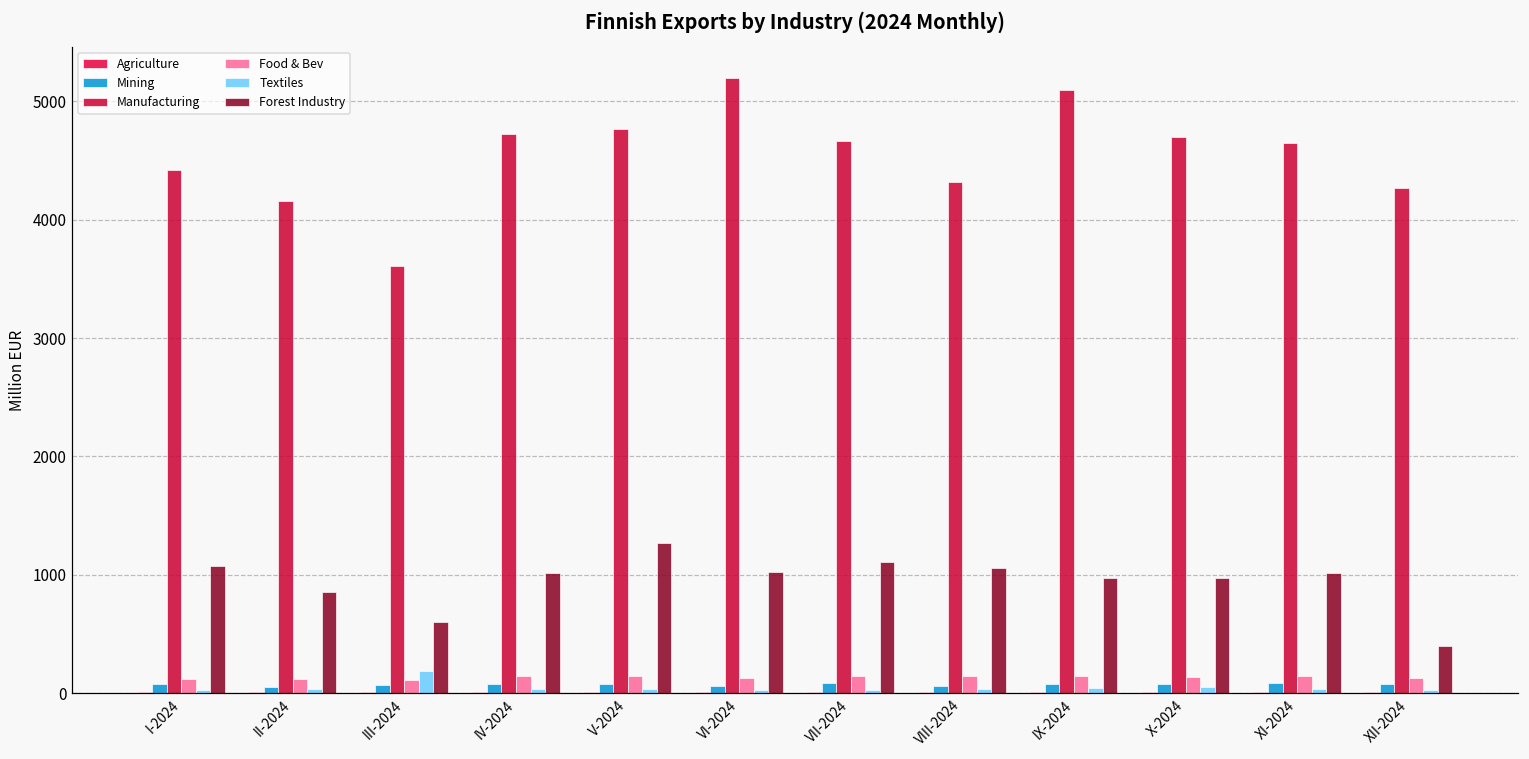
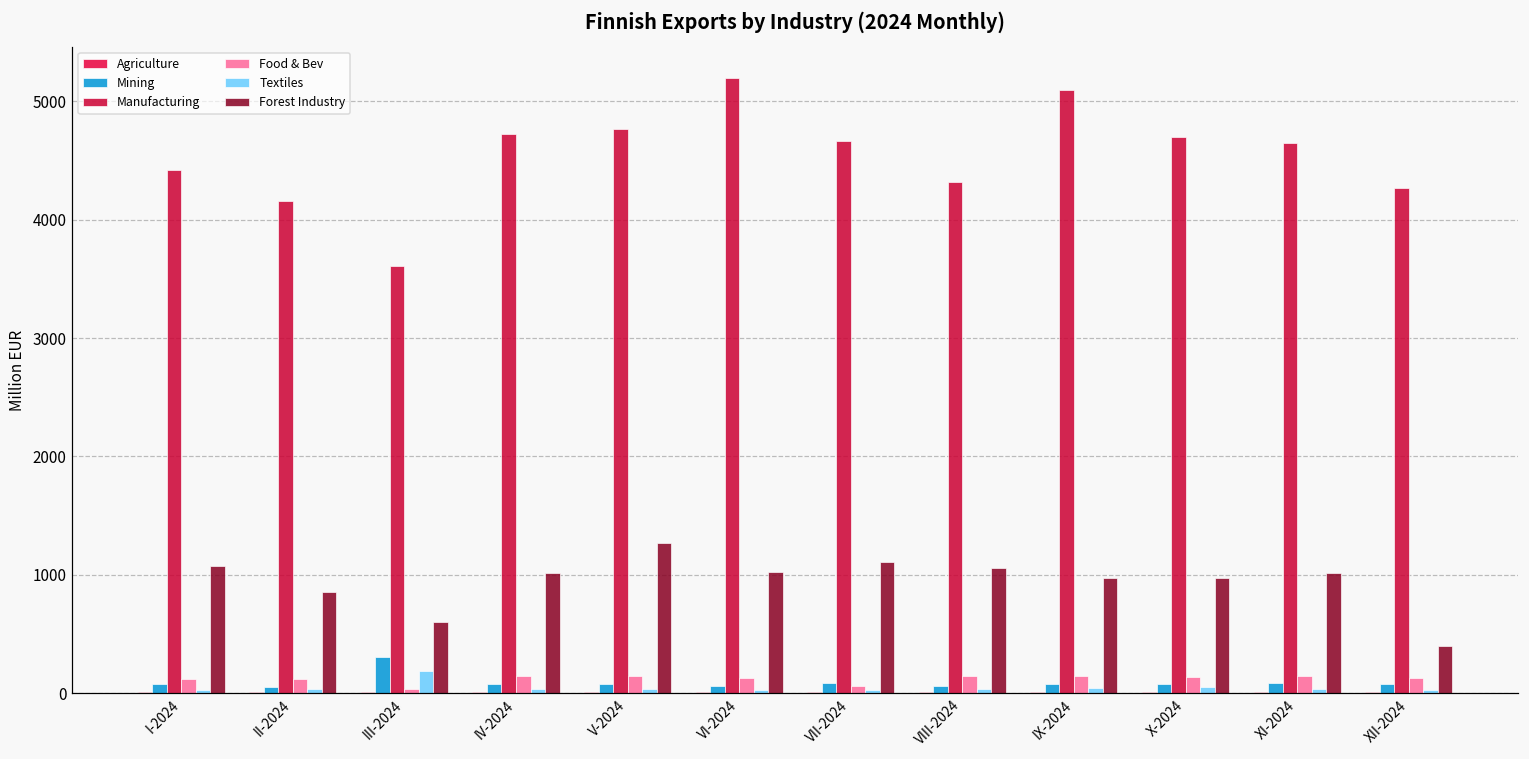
Mining, III-2024: 70 -> 310
Food & Bev, III-2024: 120 -> 40
Food & Bev, VII-2024: 140 -> 60
